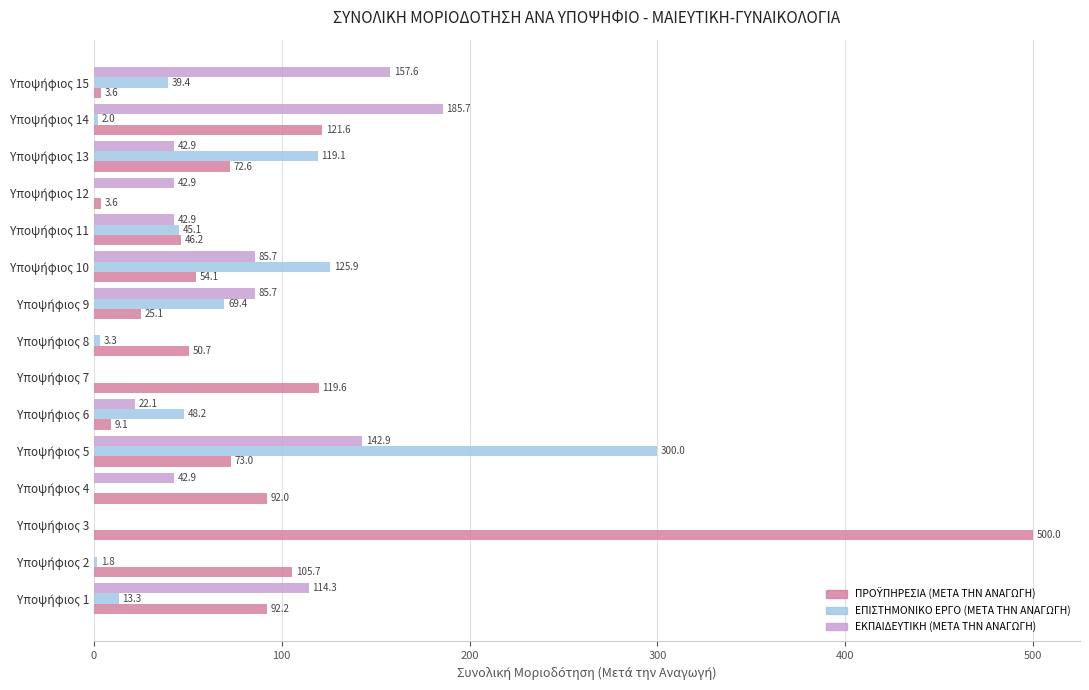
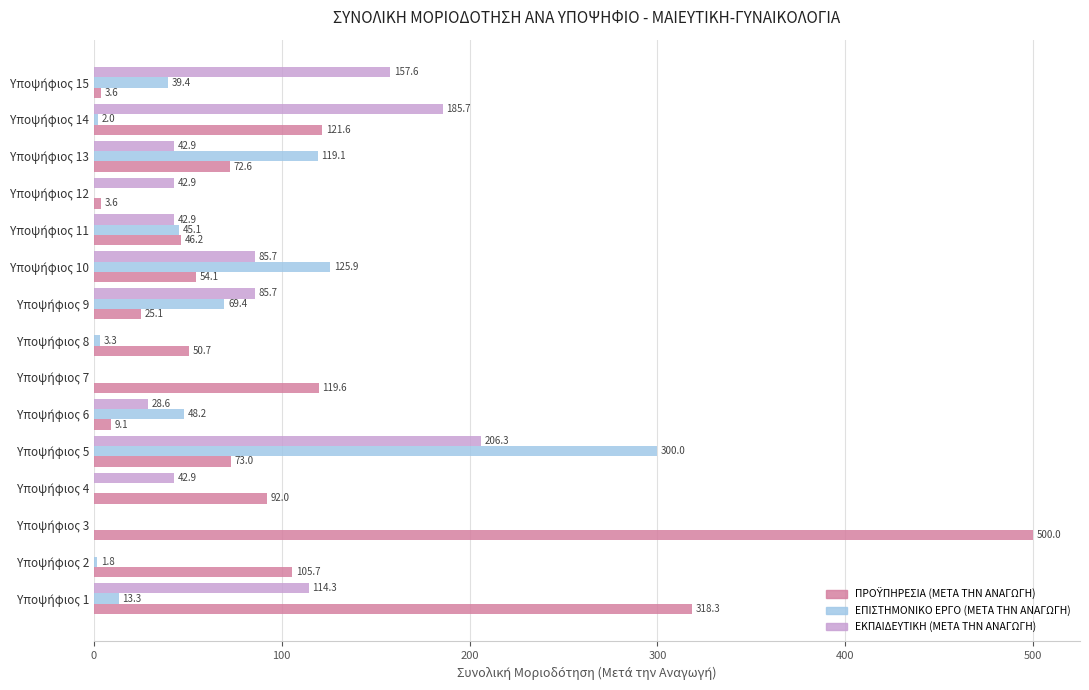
ΕΚΠΑΙΔΕΥΤΙΚΗ (ΜΕΤΑ ΤΗΝ ΑΝΑΓΩΓΗ), Υποψήφιος 6: 22.1 -> 28.6
ΕΚΠΑΙΔΕΥΤΙΚΗ (ΜΕΤΑ ΤΗΝ ΑΝΑΓΩΓΗ), Υποψήφιος 5: 142.9 -> 206.3
ΠΡΟΫΠΗΡΕΣΙΑ (ΜΕΤΑ ΤΗΝ ΑΝΑΓΩΓΗ), Υποψήφιος 1: 92.2 -> 318.3
